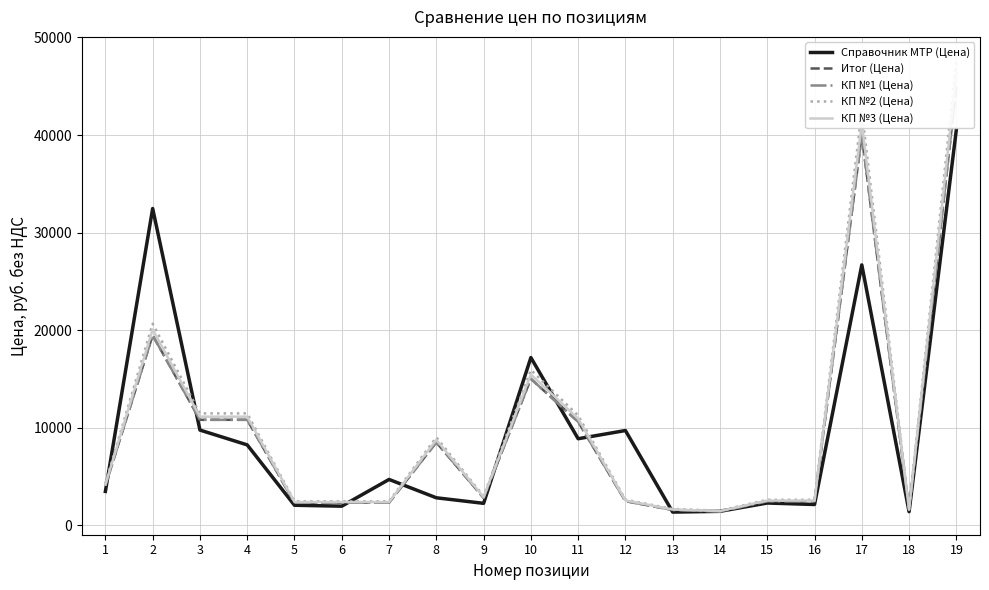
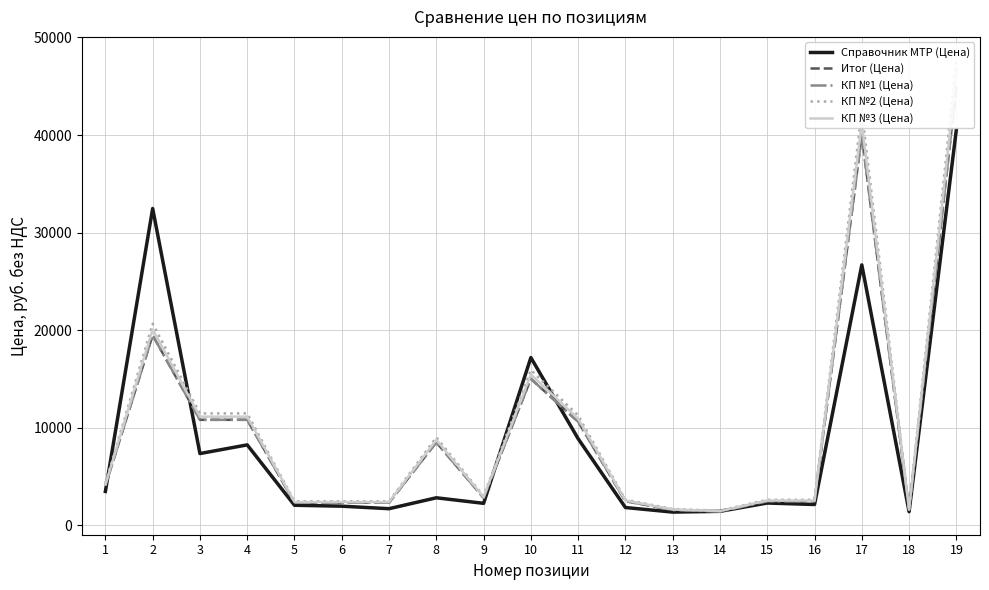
Справочник МТР (Цена), 3: 10000 -> 7000
Справочник МТР (Цена), 7: 5000 -> 2000
Справочник МТР (Цена), 12: 10000 -> 2000
